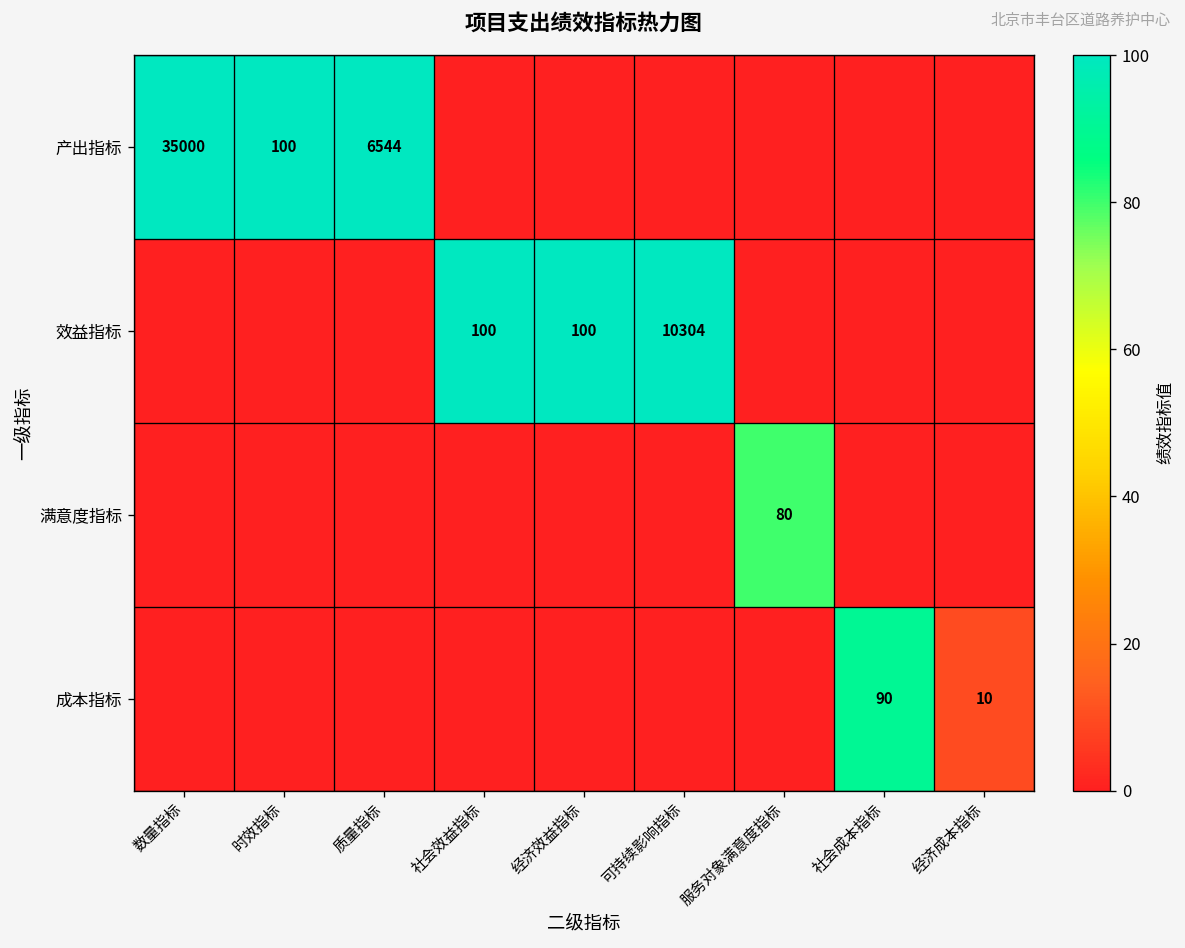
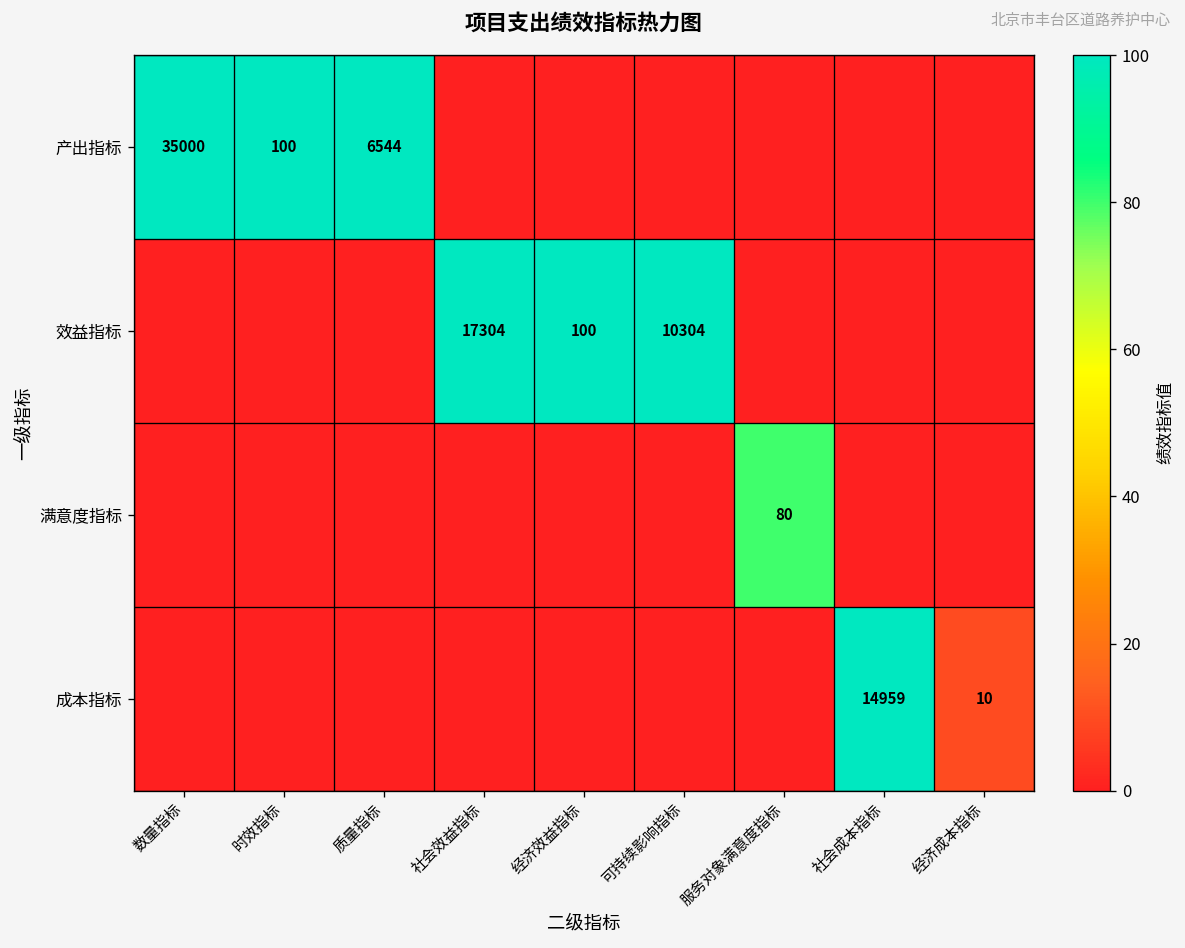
效益指标, 社会效益指标: 100 -> 17304
成本指标, 社会成本指标: 90 -> 14959
